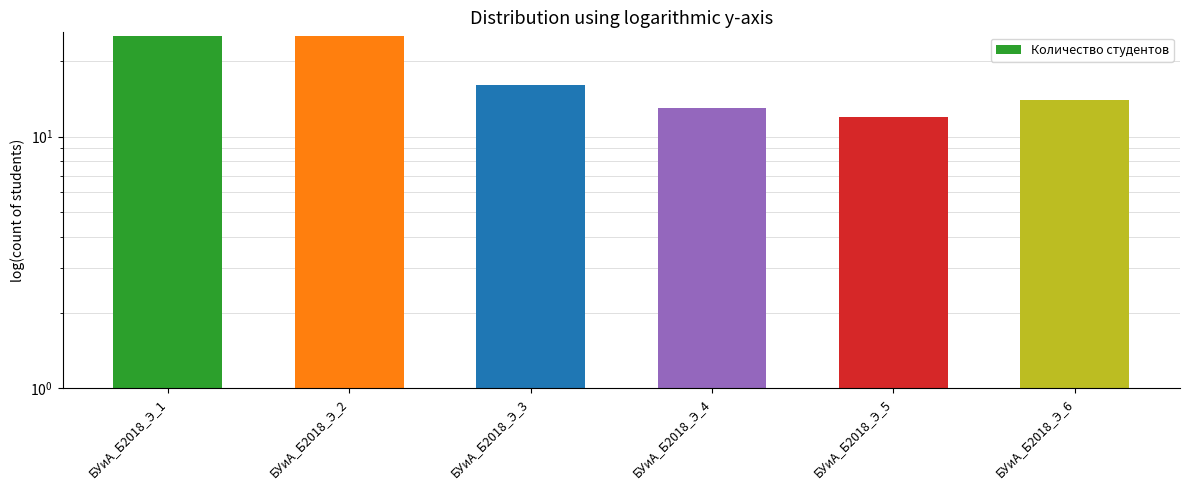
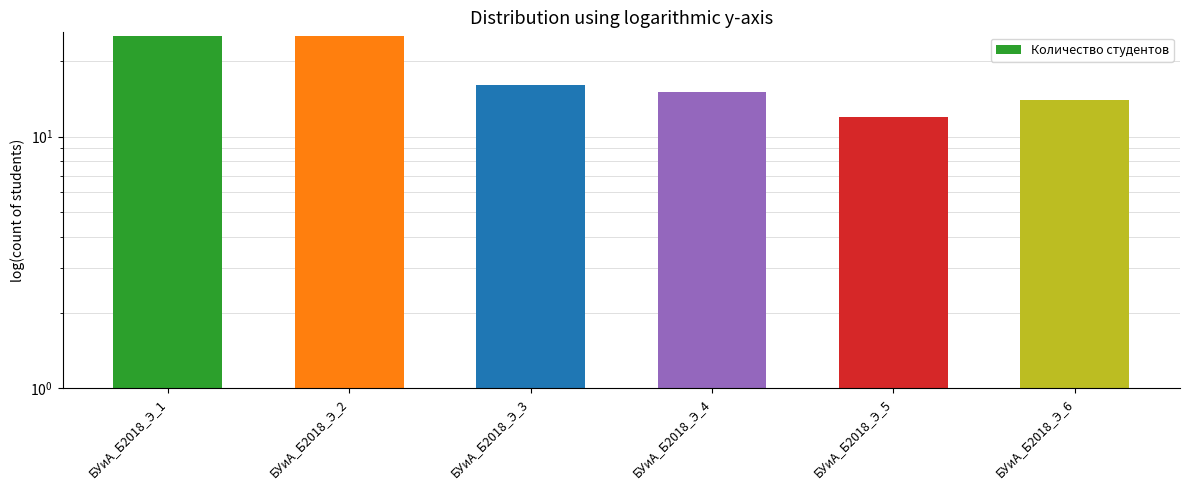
БУиА_Б2018_Э_4: 13 -> 15
